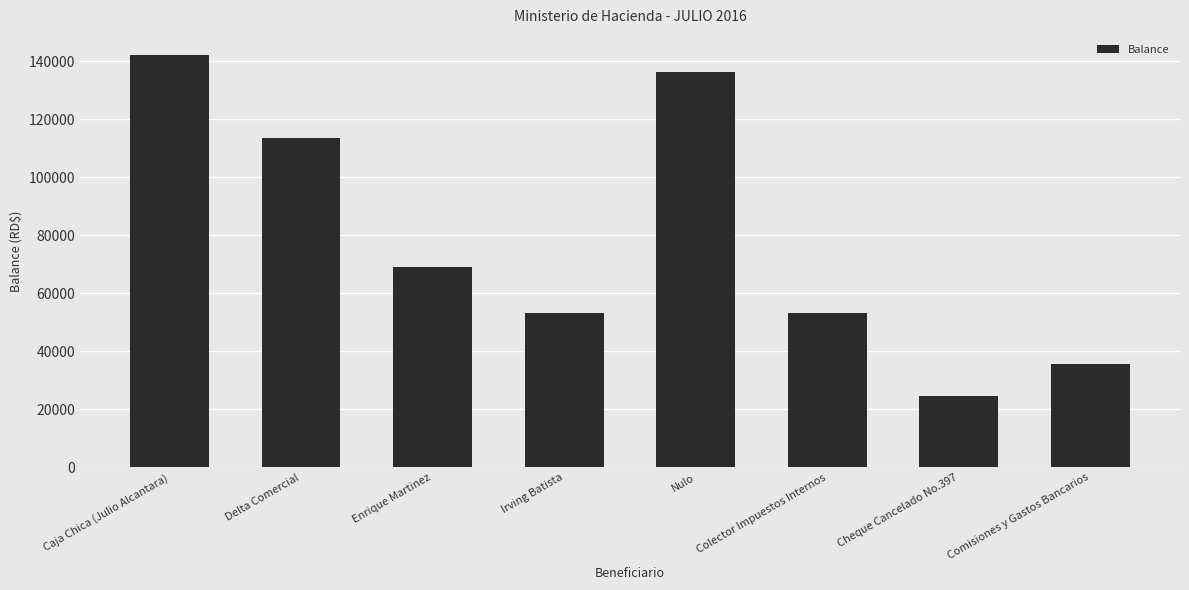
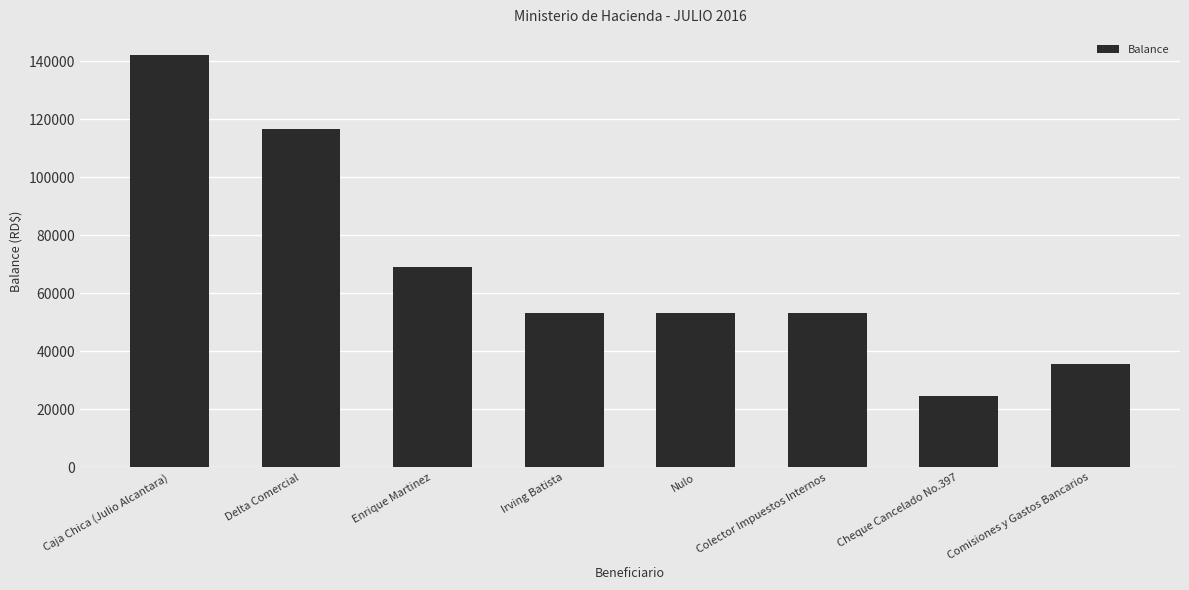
Delta Comercial: 113000 -> 117000
Nulo: 136000 -> 53000
